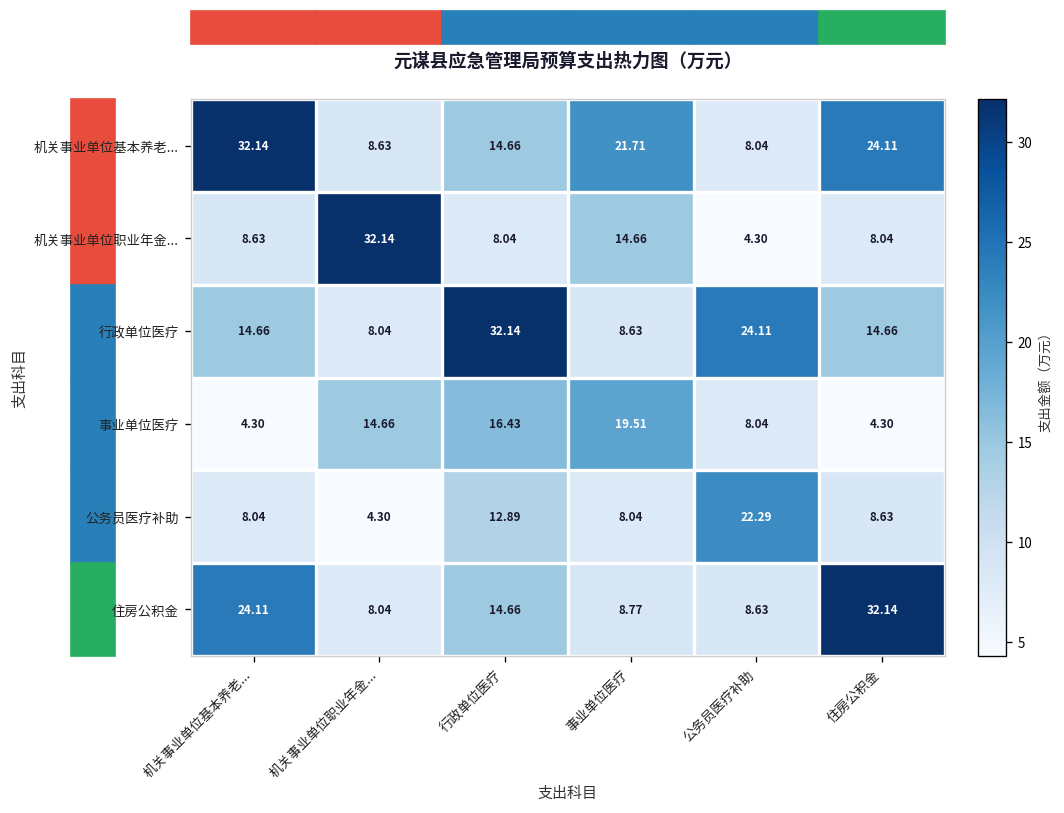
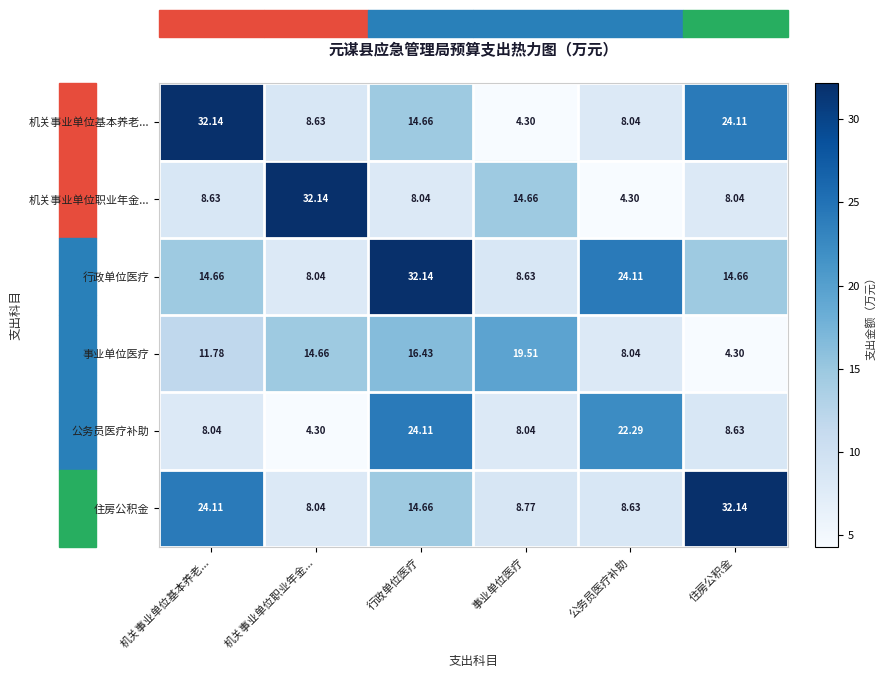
机关事业单位基本养老..., 事业单位医疗: 21.71 -> 4.30
事业单位医疗, 机关事业单位基本养老...: 4.30 -> 11.78
公务员医疗补助, 行政单位医疗: 12.89 -> 24.11
